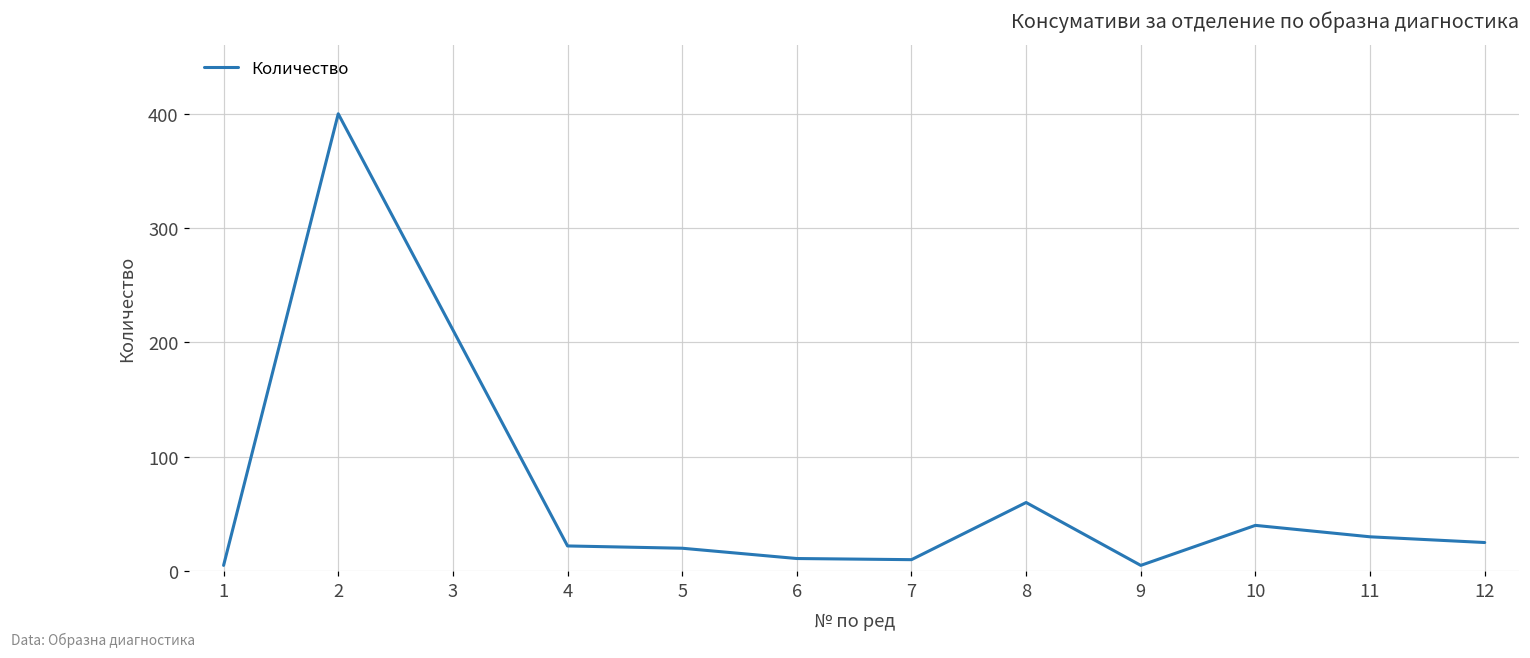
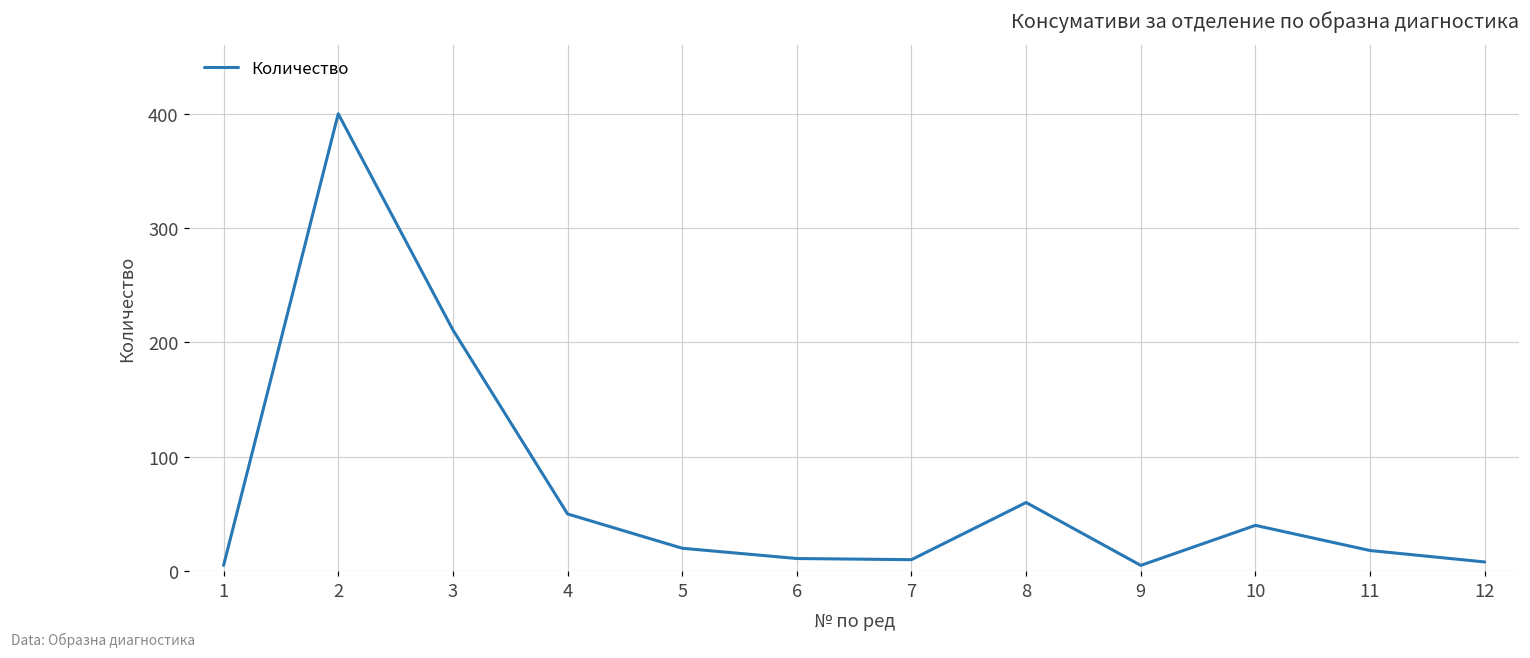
4: 22 -> 50
11: 30 -> 18
12: 25 -> 8
